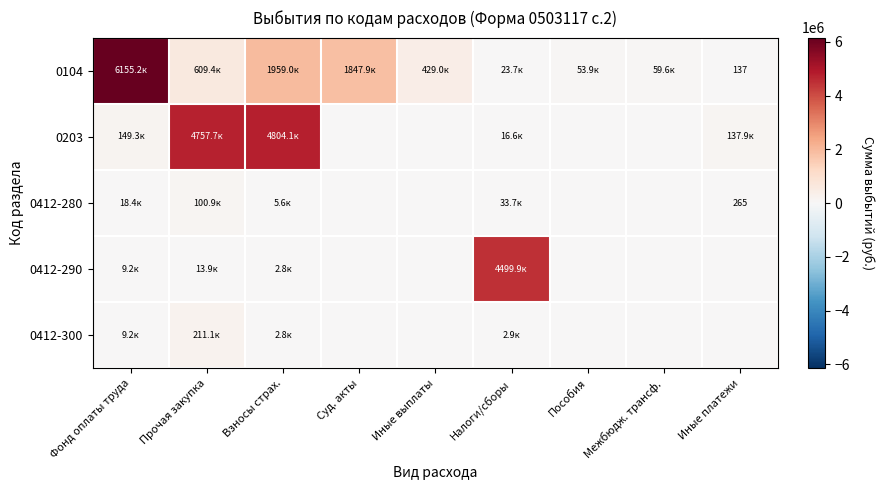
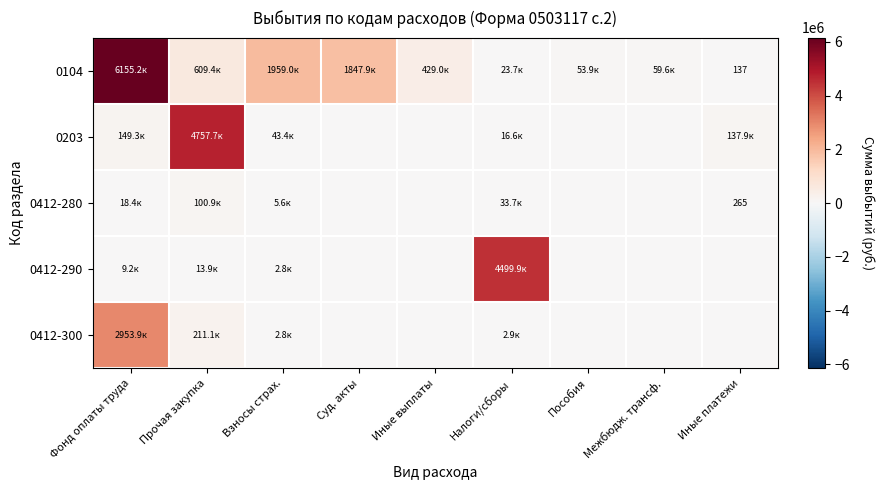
0203, Взносы страх.: 4804.1к -> 43.4к
0412-300, Фонд оплаты труда: 9.2к -> 2953.9к
